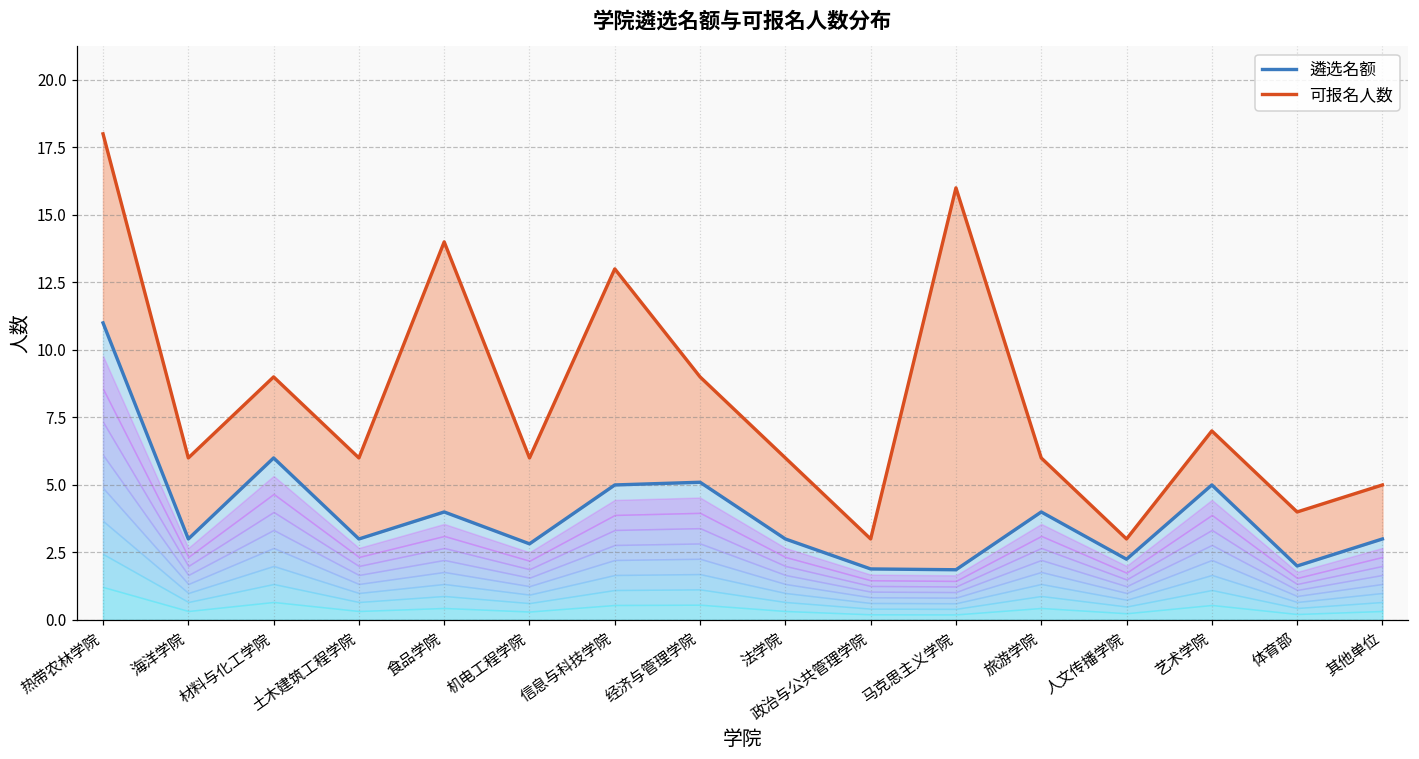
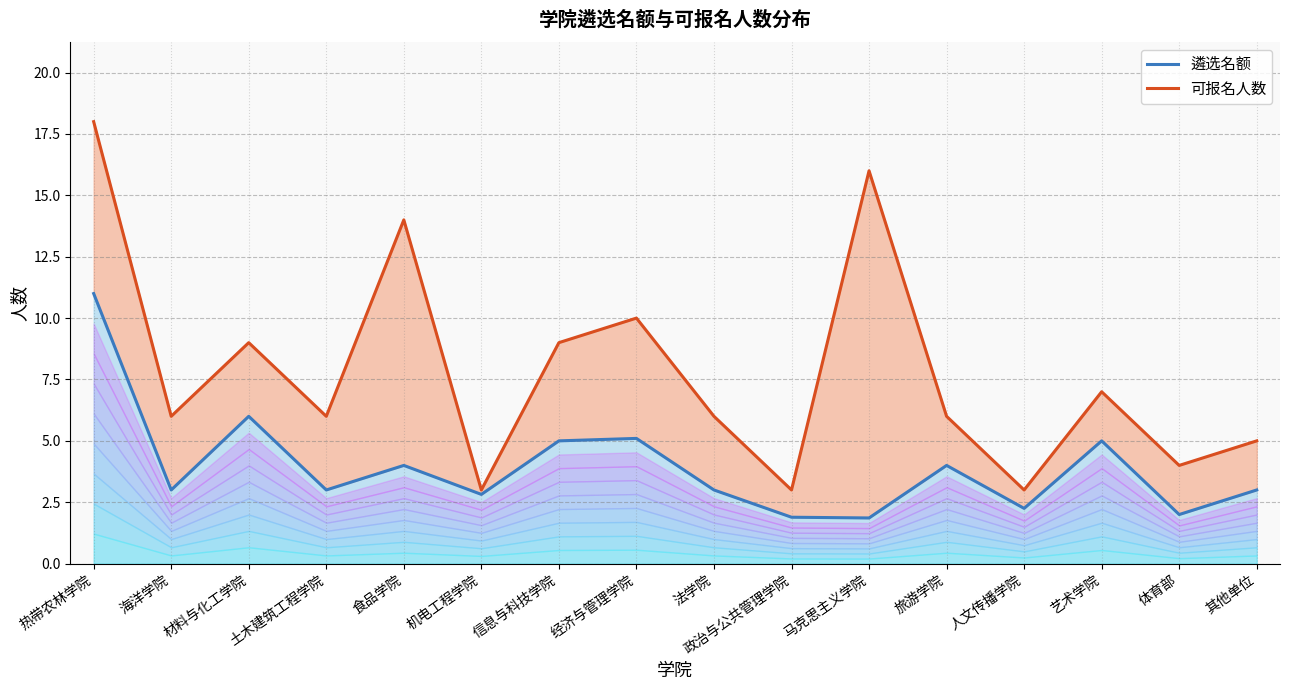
可报名人数, 机电工程学院: 6 -> 3
可报名人数, 信息与科技学院: 13 -> 9
可报名人数, 经济与管理学院: 9 -> 10
